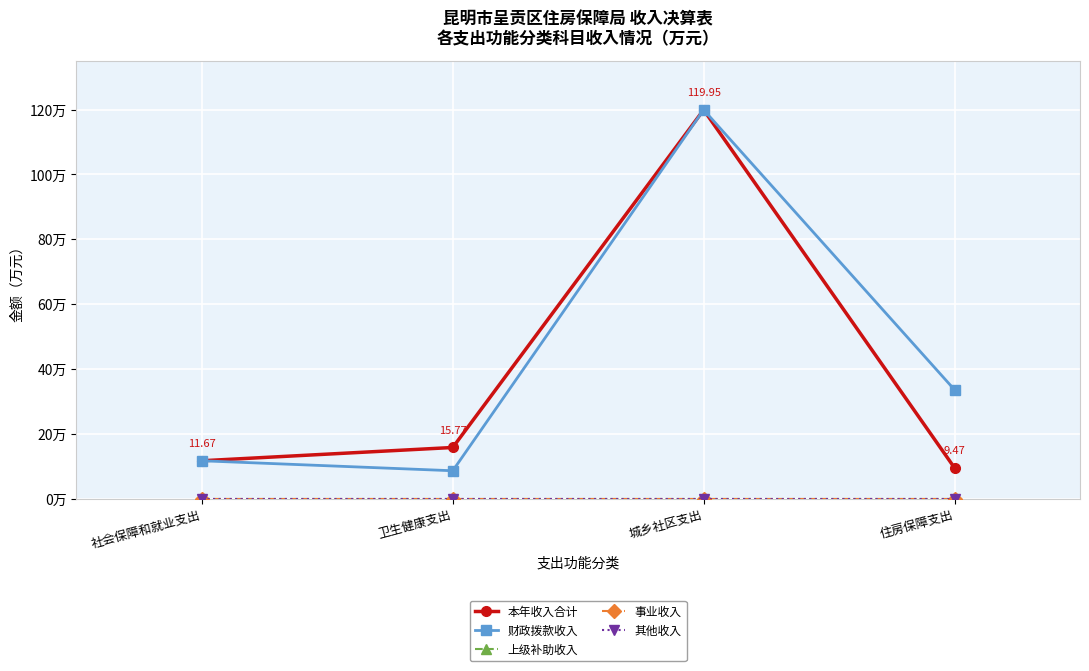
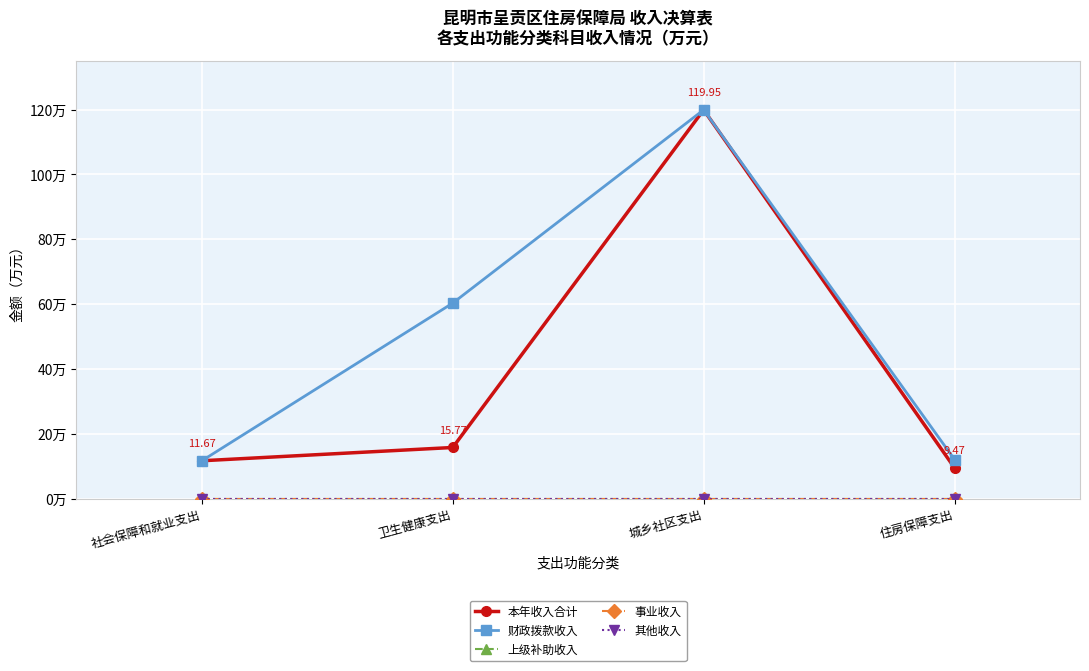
财政拨款收入, 卫生健康支出: 9万 -> 60万
财政拨款收入, 住房保障支出: 34万 -> 12万
